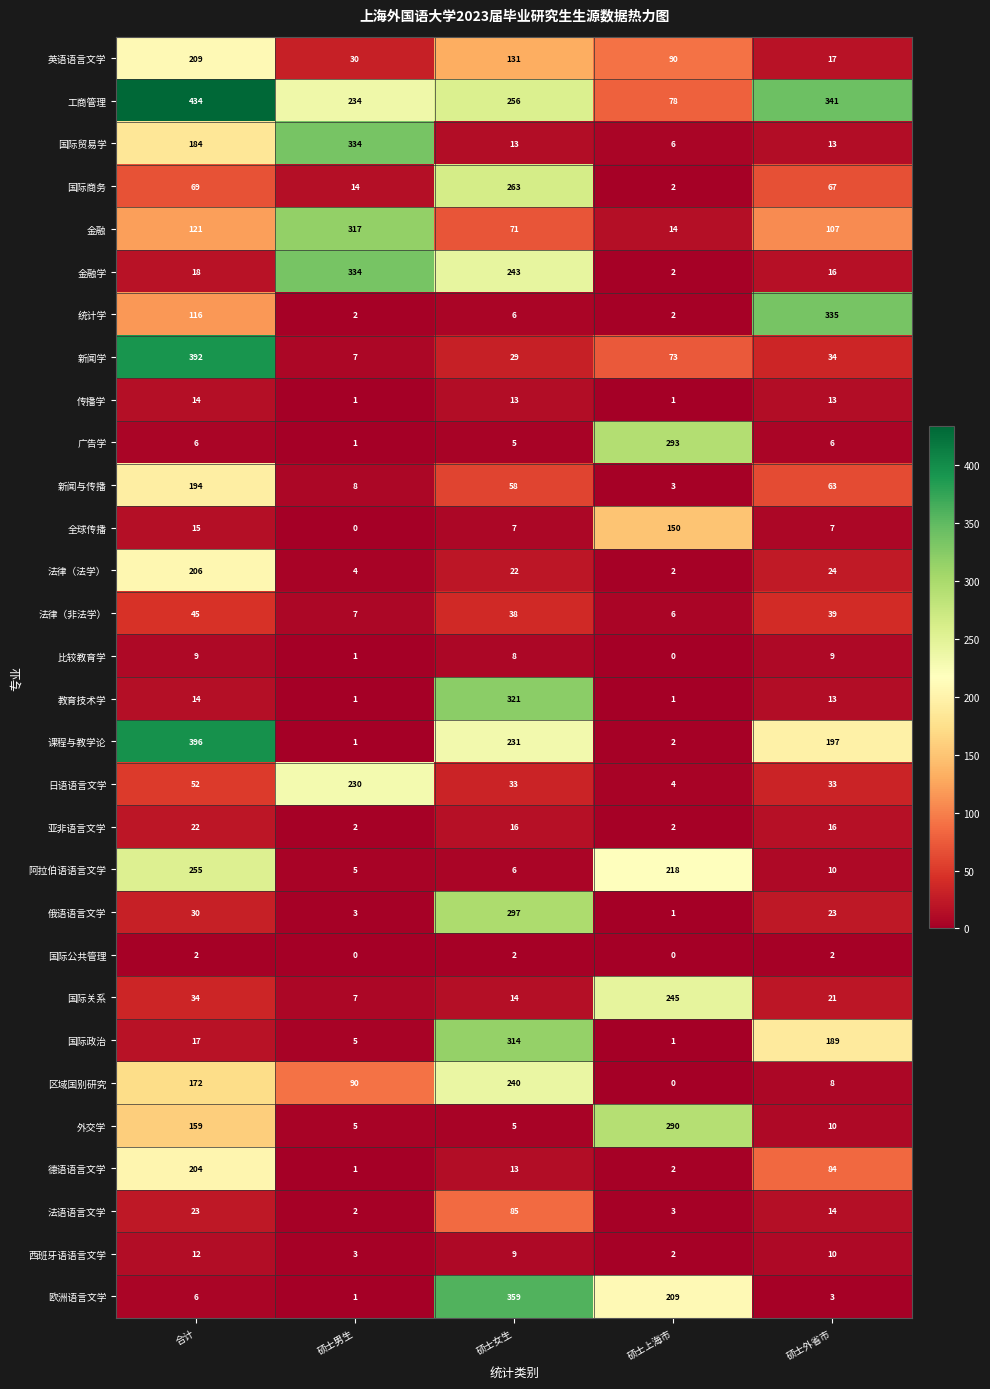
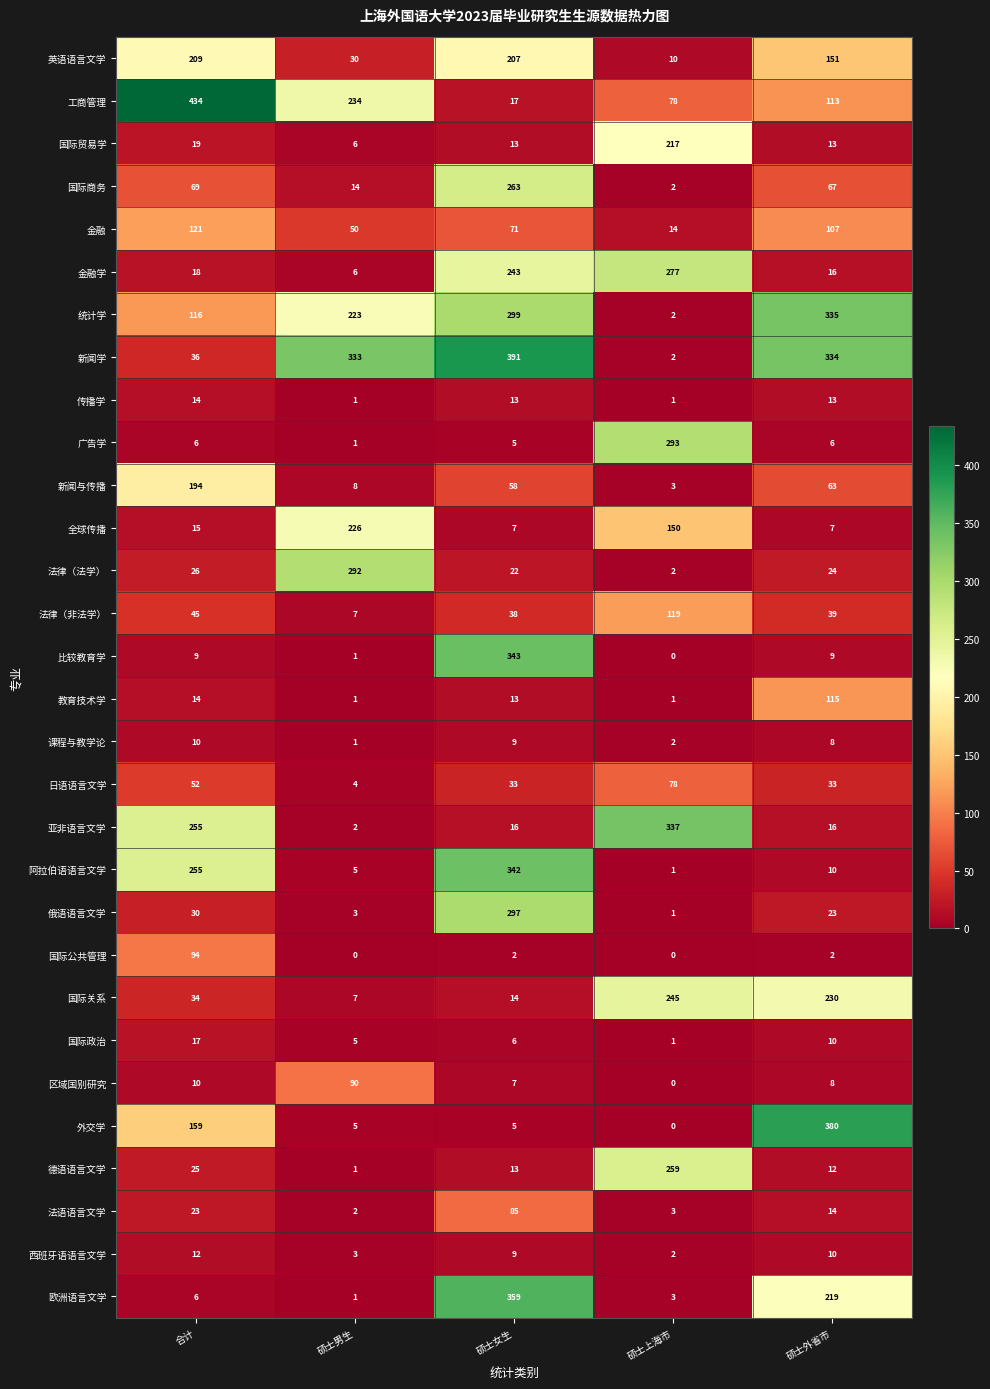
英语语言文学, 硕士女生: 131 -> 207
英语语言文学, 硕士上海市: 90 -> 10
英语语言文学, 硕士外省市: 17 -> 151
工商管理, 硕士女生: 256 -> 17
工商管理, 硕士外省市: 341 -> 113
国际贸易学, 合计: 184 -> 19
国际贸易学, 硕士男生: 334 -> 6
国际贸易学, 硕士上海市: 6 -> 217
金融, 硕士男生: 317 -> 50
金融学, 硕士男生: 334 -> 6
金融学, 硕士上海市: 2 -> 277
统计学, 硕士男生: 2 -> 223
统计学, 硕士女生: 6 -> 299
新闻学, 合计: 392 -> 36
新闻学, 硕士男生: 7 -> 333
新闻学, 硕士女生: 29 -> 391
新闻学, 硕士上海市: 73 -> 2
新闻学, 硕士外省市: 34 -> 334
全球传播, 硕士男生: 0 -> 226
法律（法学）, 合计: 206 -> 26
法律（法学）, 硕士男生: 4 -> 292
法律（非法学）, 硕士上海市: 6 -> 119
比较教育学, 硕士女生: 8 -> 343
教育技术学, 硕士女生: 321 -> 13
教育技术学, 硕士外省市: 13 -> 115
课程与教学论, 合计: 396 -> 10
课程与教学论, 硕士女生: 231 -> 9
课程与教学论, 硕士外省市: 197 -> 8
日语语言文学, 硕士男生: 230 -> 4
日语语言文学, 硕士上海市: 4 -> 78
亚非语言文学, 合计: 22 -> 255
亚非语言文学, 硕士上海市: 2 -> 337
阿拉伯语语言文学, 硕士女生: 6 -> 342
阿拉伯语语言文学, 硕士上海市: 218 -> 1
国际公共管理, 合计: 2 -> 94
国际关系, 硕士外省市: 21 -> 230
国际政治, 硕士女生: 314 -> 6
国际政治, 硕士外省市: 189 -> 10
区域国别研究, 合计: 172 -> 10
区域国别研究, 硕士女生: 240 -> 7
外交学, 硕士上海市: 290 -> 0
外交学, 硕士外省市: 10 -> 380
德语语言文学, 合计: 204 -> 25
德语语言文学, 硕士上海市: 2 -> 259
德语语言文学, 硕士外省市: 84 -> 12
欧洲语言文学, 硕士上海市: 209 -> 3
欧洲语言文学, 硕士外省市: 3 -> 219
